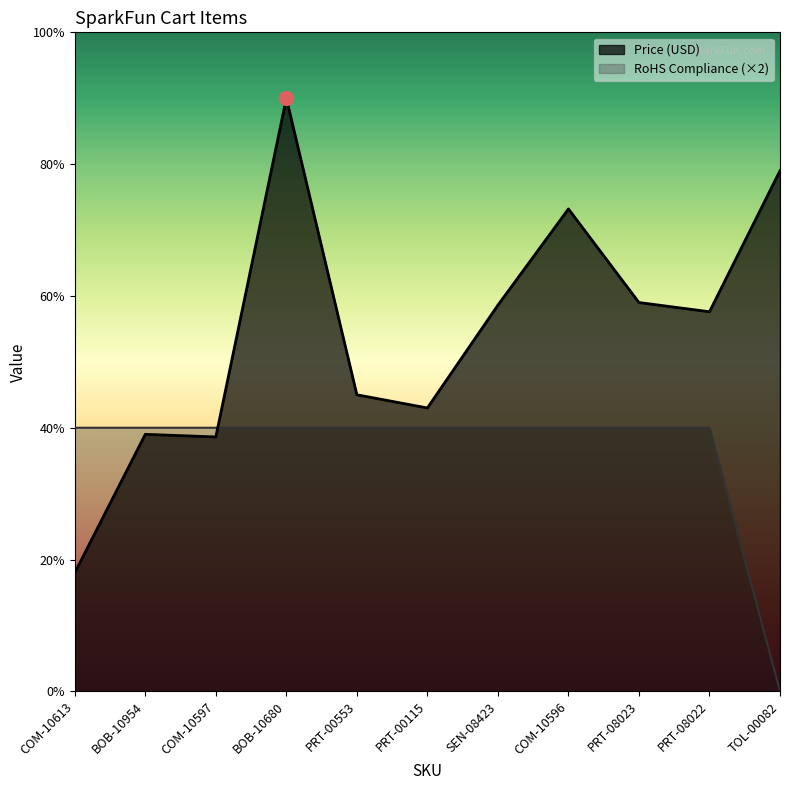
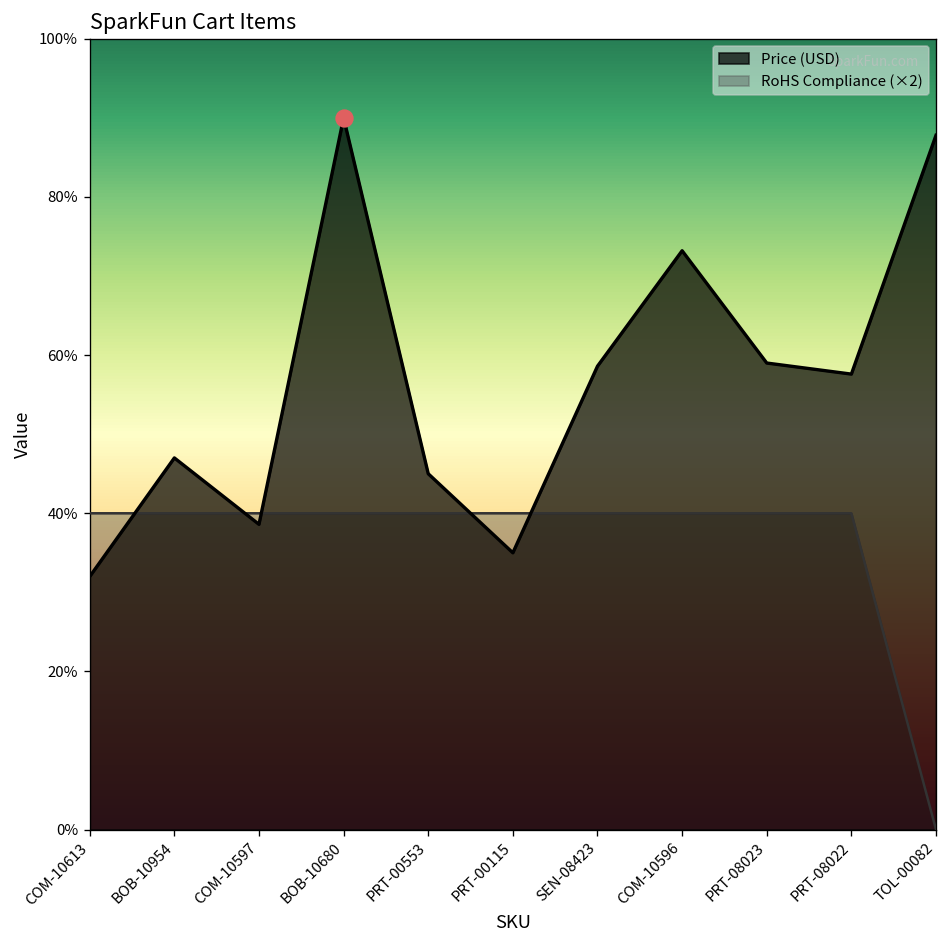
Price (USD), COM-10613: 18% -> 32%
Price (USD), BOB-10954: 39% -> 47%
Price (USD), PRT-00115: 43% -> 35%
Price (USD), TOL-00082: 79% -> 88%
